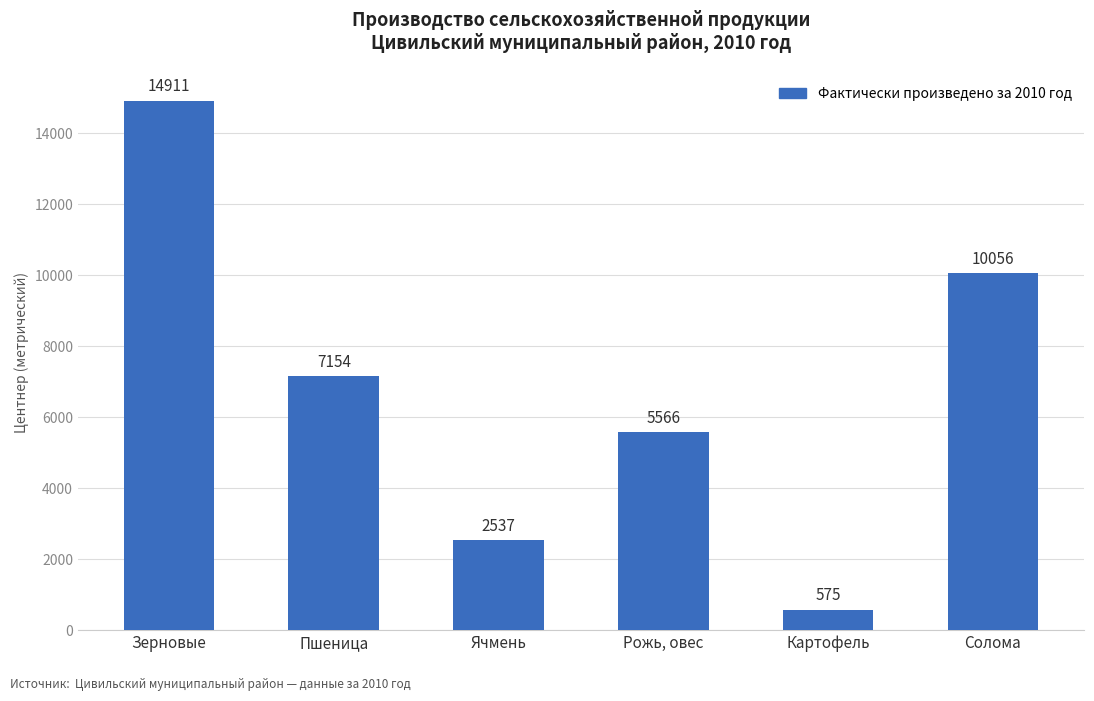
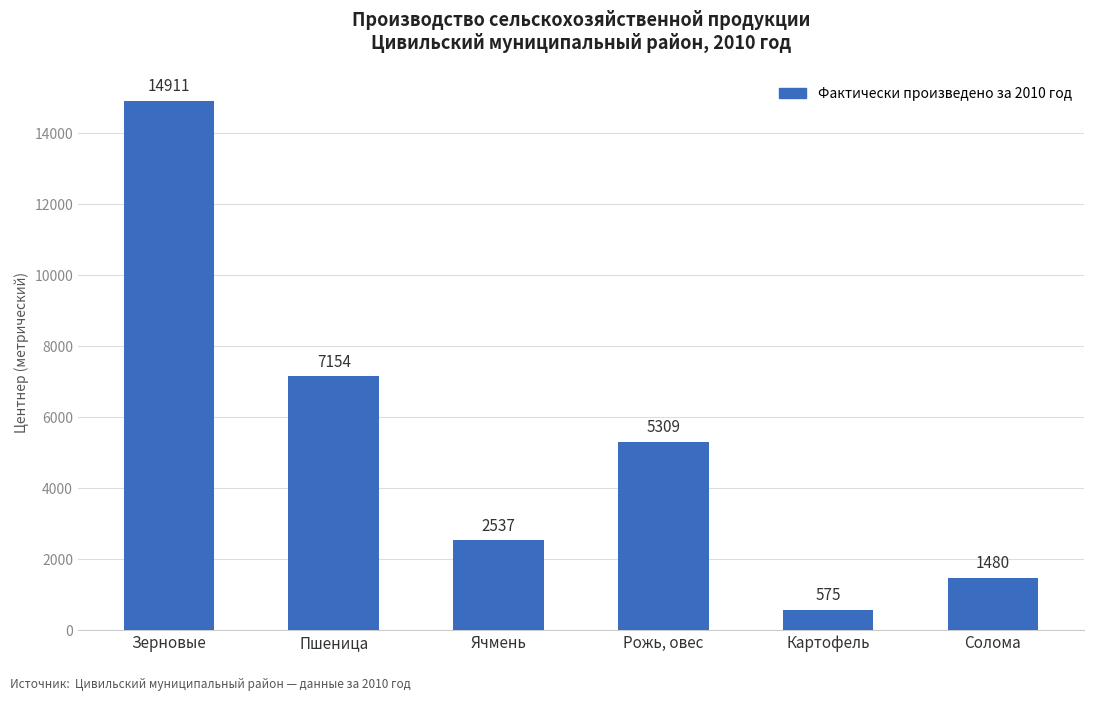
Рожь, овес: 5566 -> 5309
Солома: 10056 -> 1480
